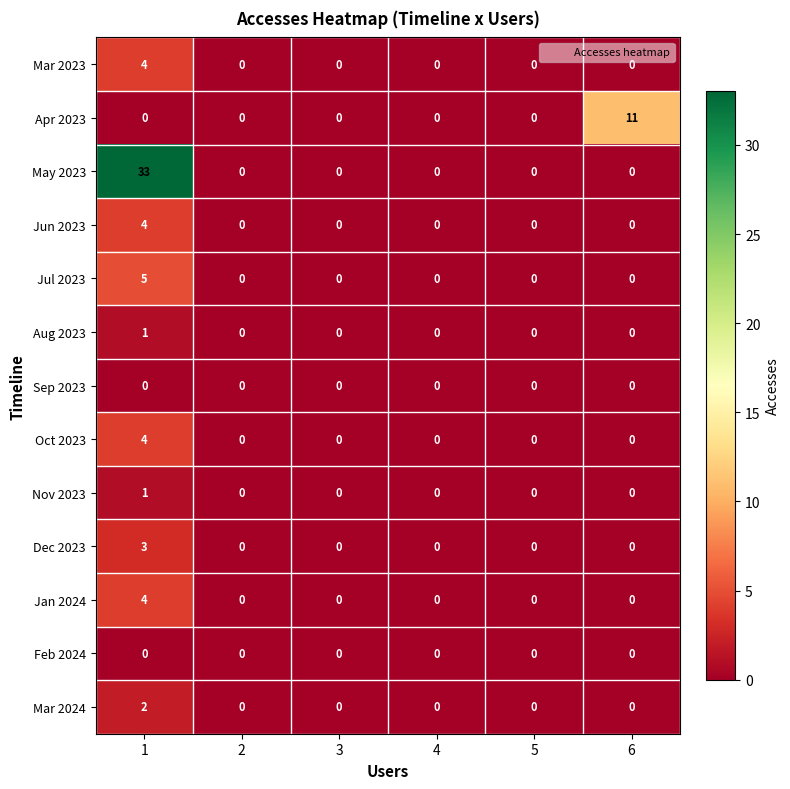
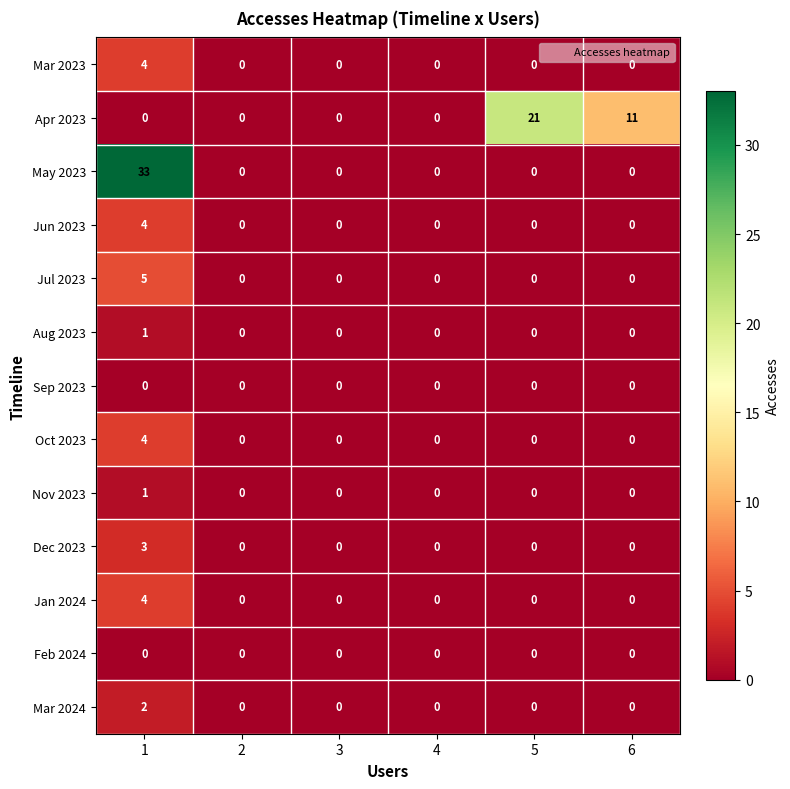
Apr 2023, 5: 0 -> 21
